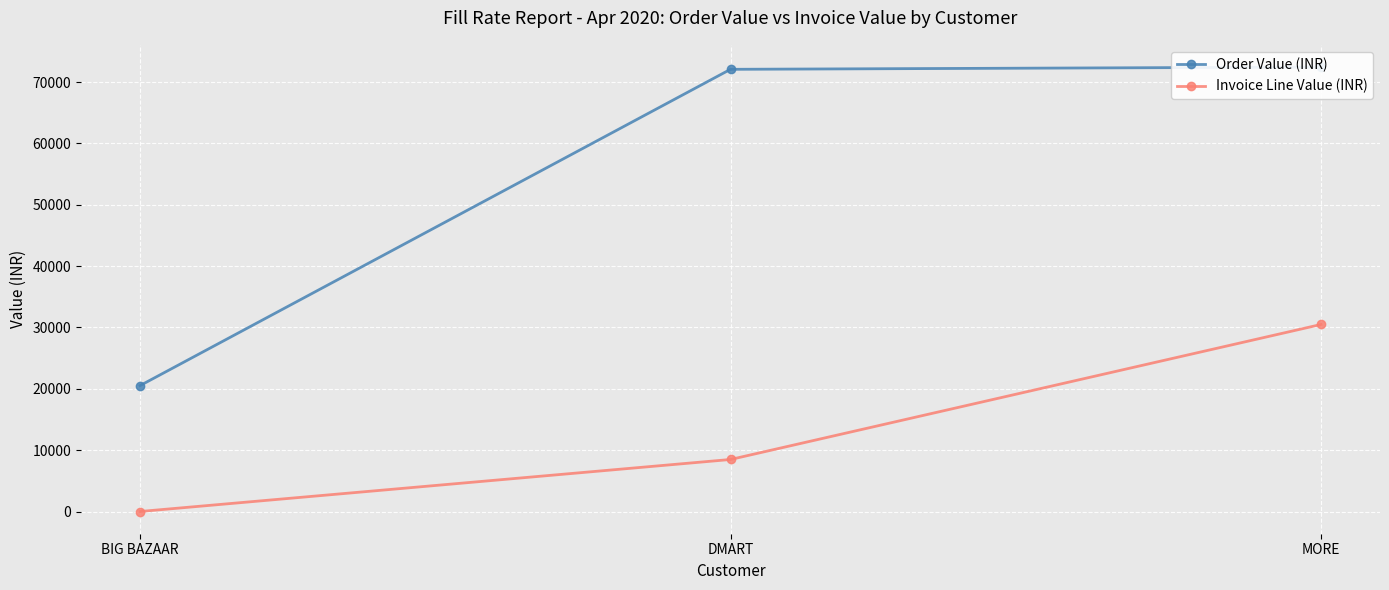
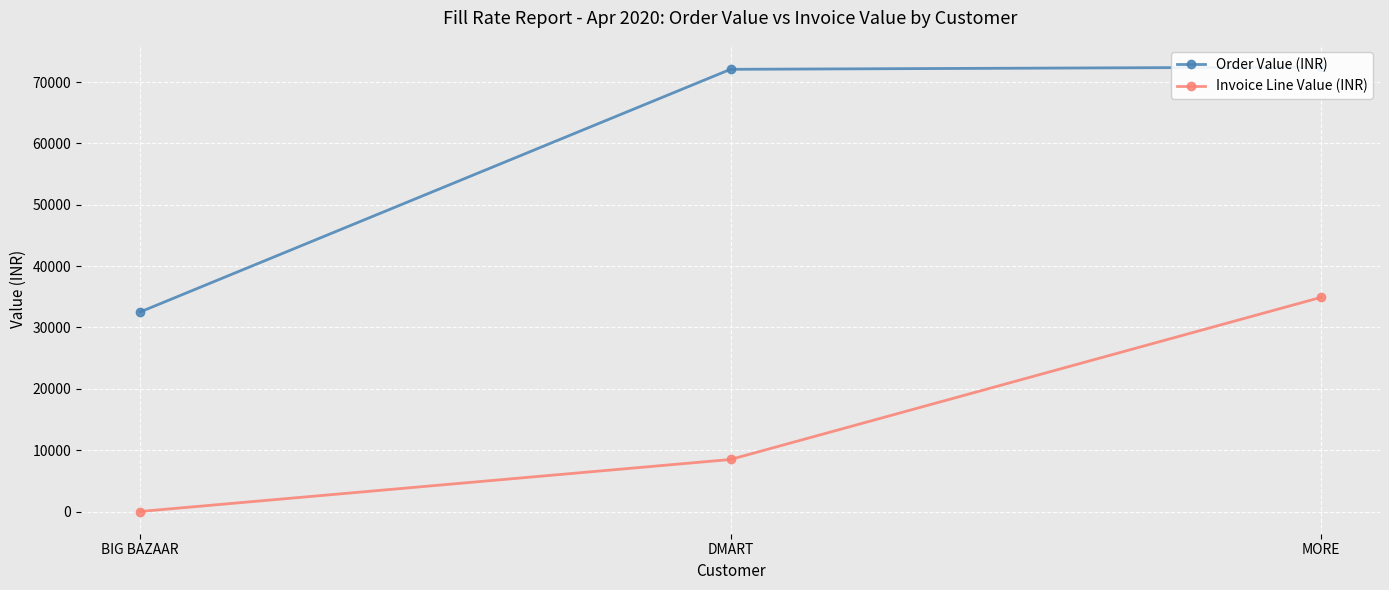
Order Value (INR), BIG BAZAAR: 21000 -> 33000
Invoice Line Value (INR), MORE: 30000 -> 35000
